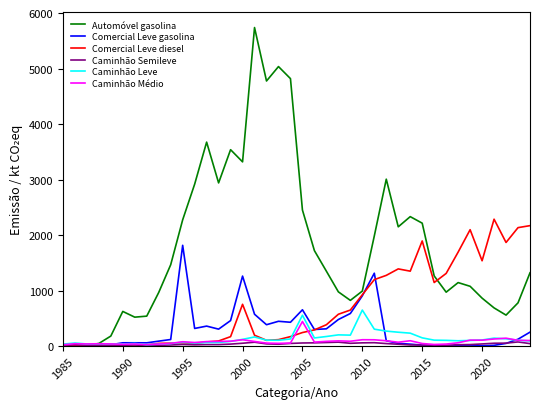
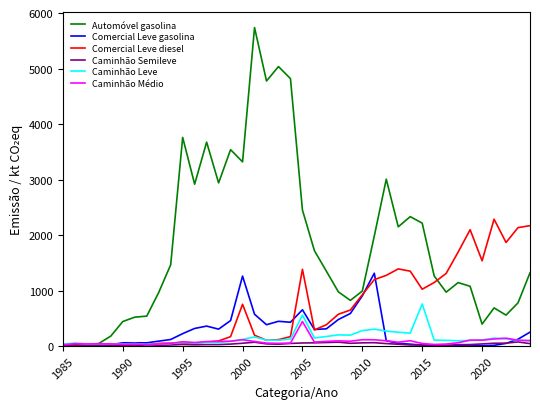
Automóvel gasolina, 1990: 600 -> 400
Automóvel gasolina, 1995: 2300 -> 3800
Comercial Leve gasolina, 1995: 1800 -> 200
Comercial Leve diesel, 2005: 200 -> 1400
Caminhão Leve, 2010: 600 -> 300
Comercial Leve diesel, 2015: 1900 -> 1000
Caminhão Leve, 2015: 100 -> 800
Automóvel gasolina, 2020: 900 -> 400
